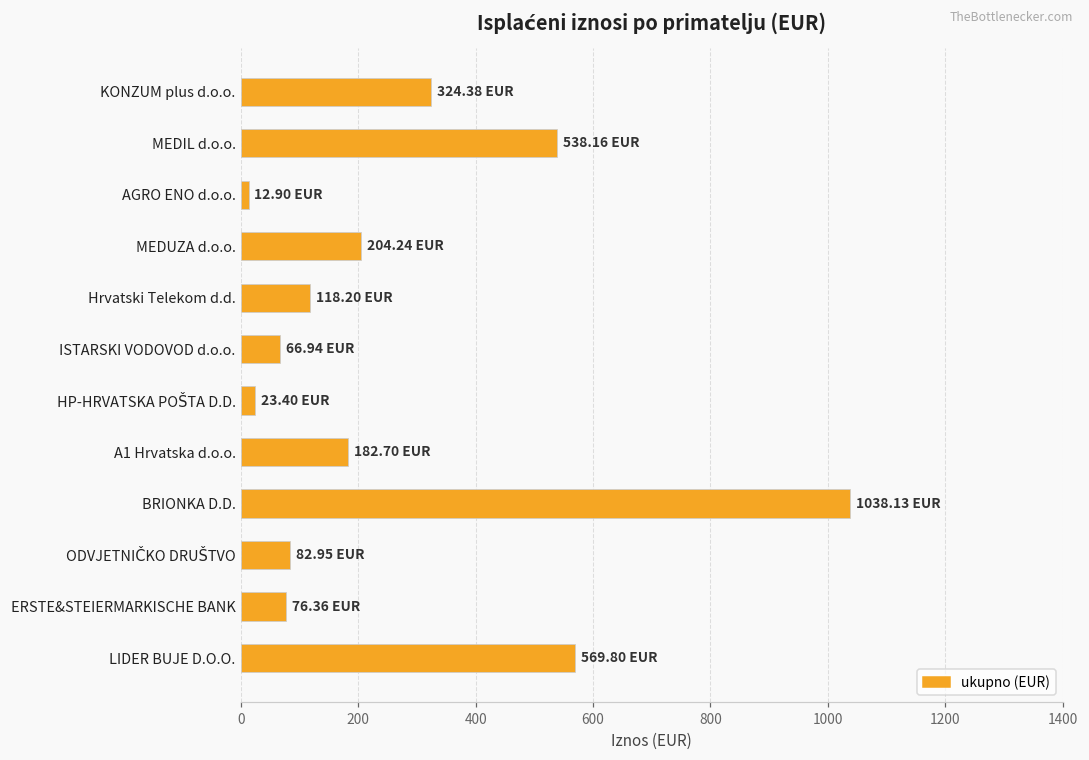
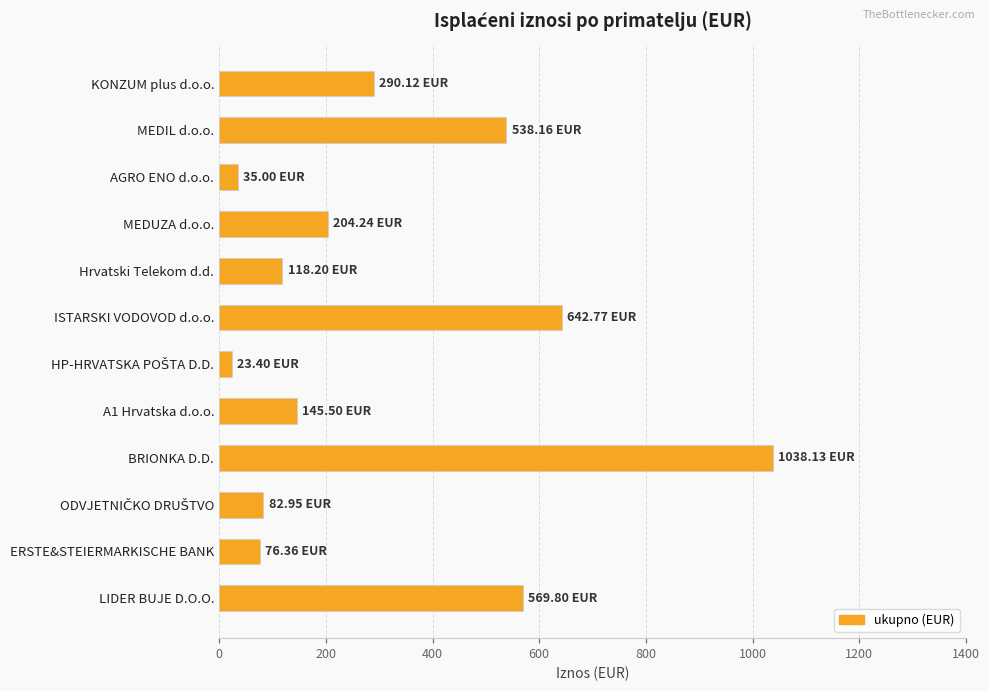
KONZUM plus d.o.o.: 324.38 -> 290.12
AGRO ENO d.o.o.: 12.90 -> 35.00
ISTARSKI VODOVOD d.o.o.: 66.94 -> 642.77
A1 Hrvatska d.o.o.: 182.70 -> 145.50
